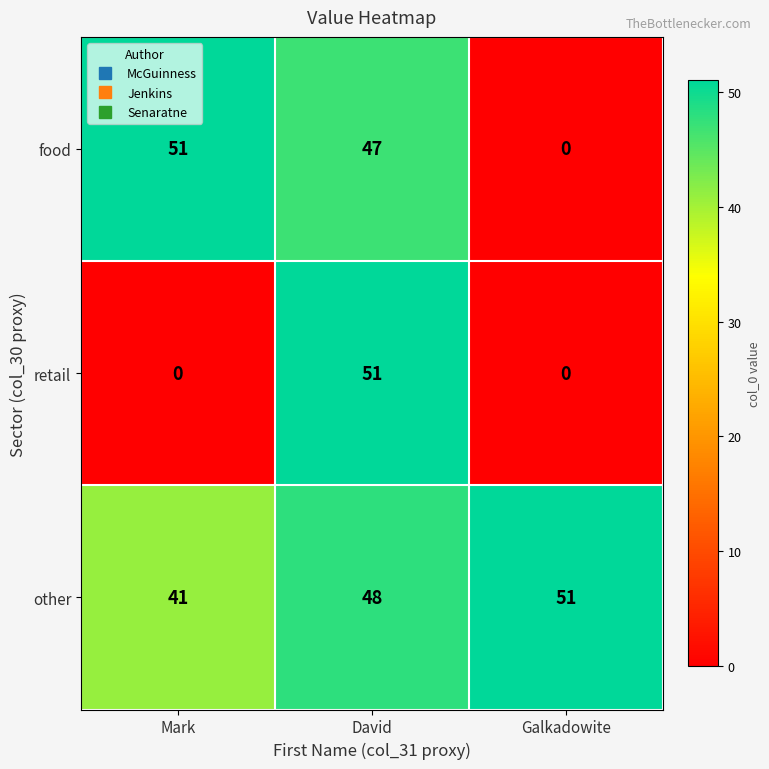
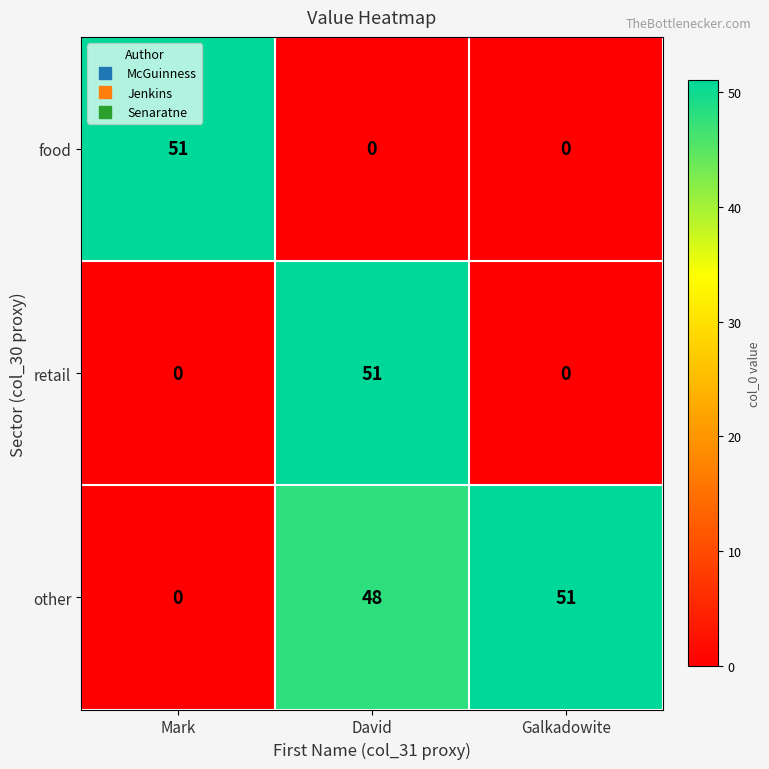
food, David: 47 -> 0
other, Mark: 41 -> 0
